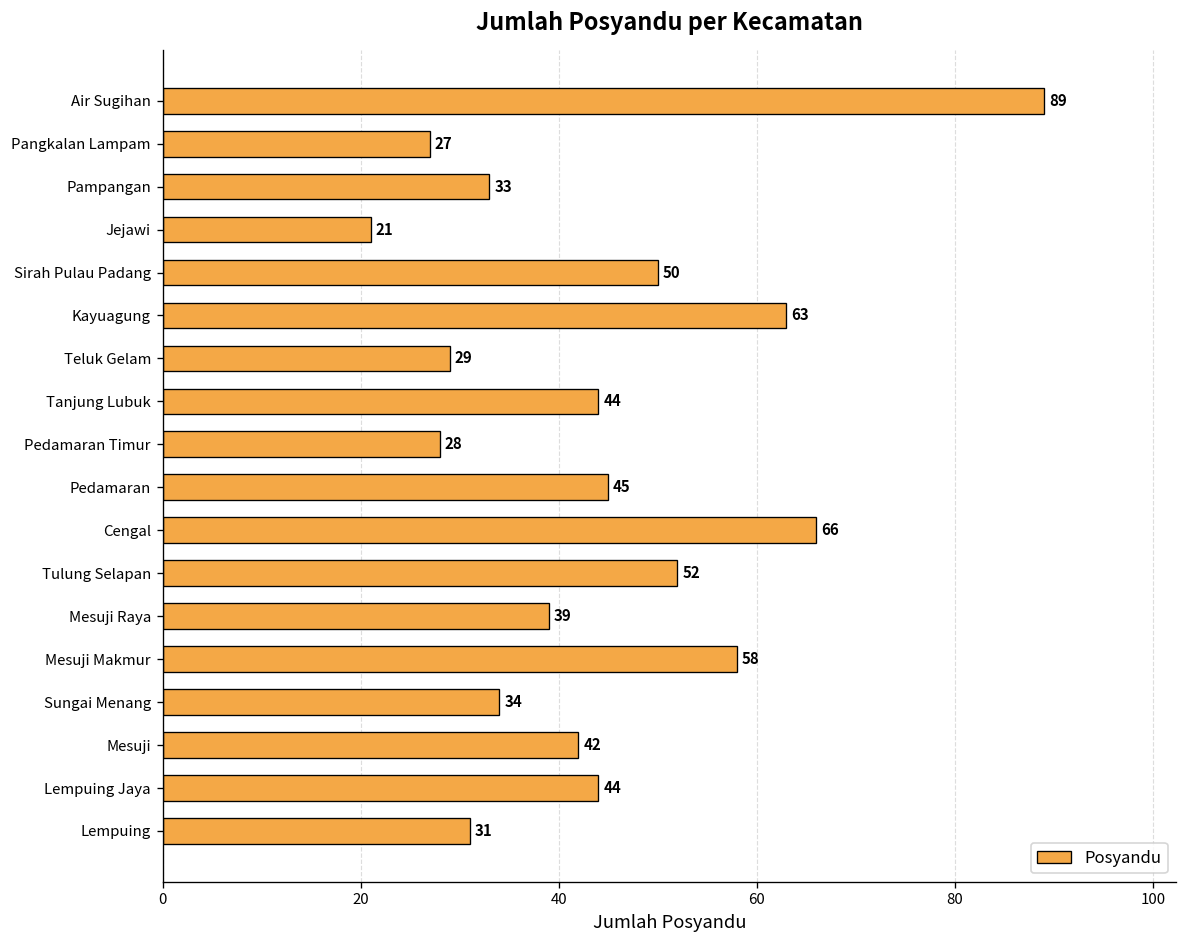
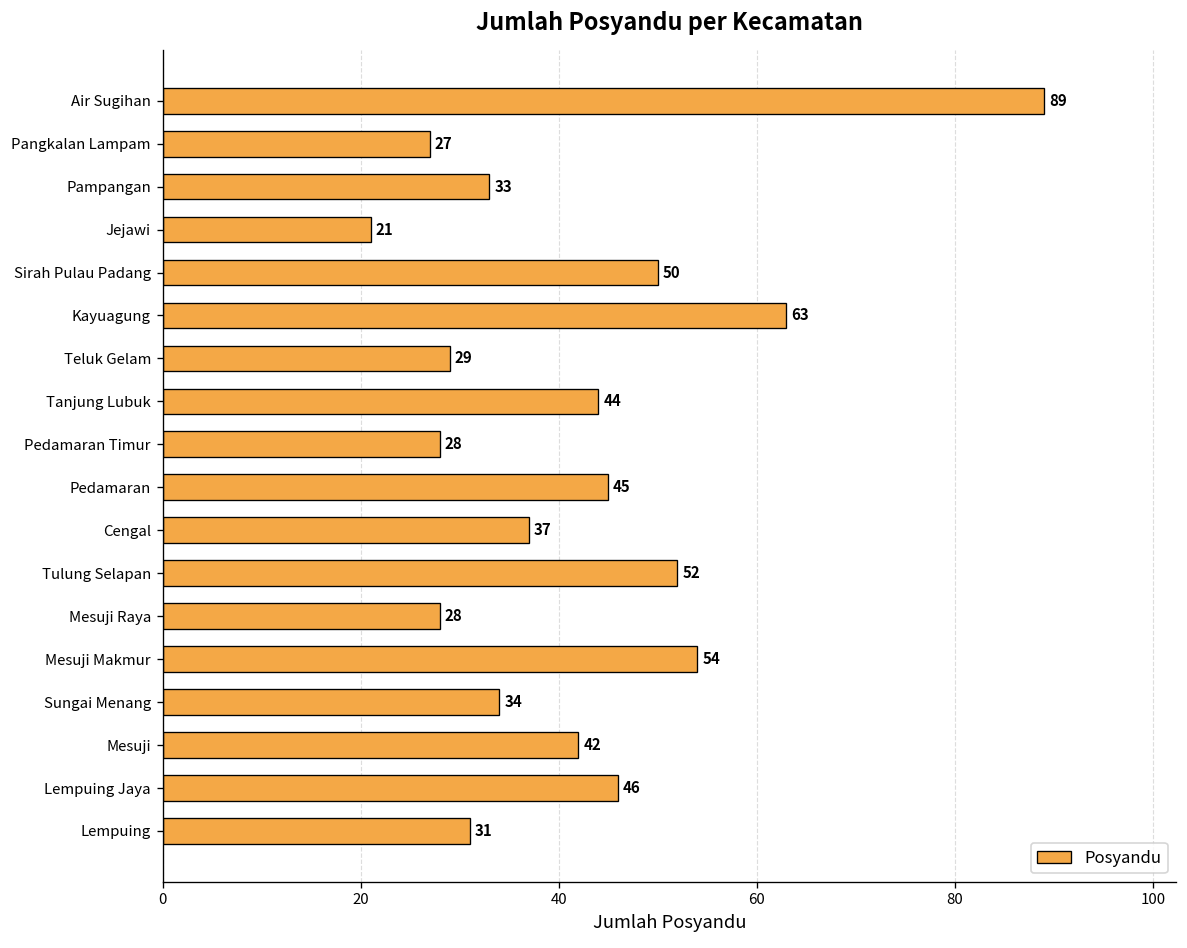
Cengal: 66 -> 37
Mesuji Raya: 39 -> 28
Mesuji Makmur: 58 -> 54
Lempuing Jaya: 44 -> 46
